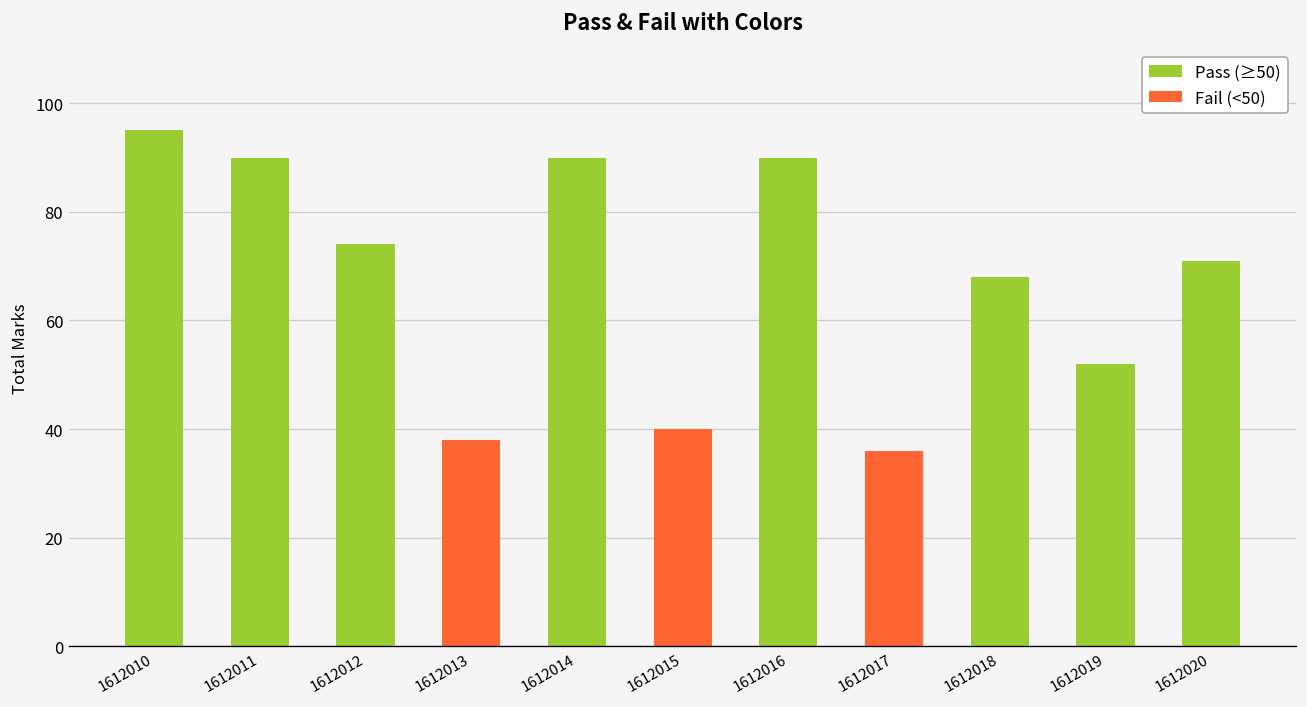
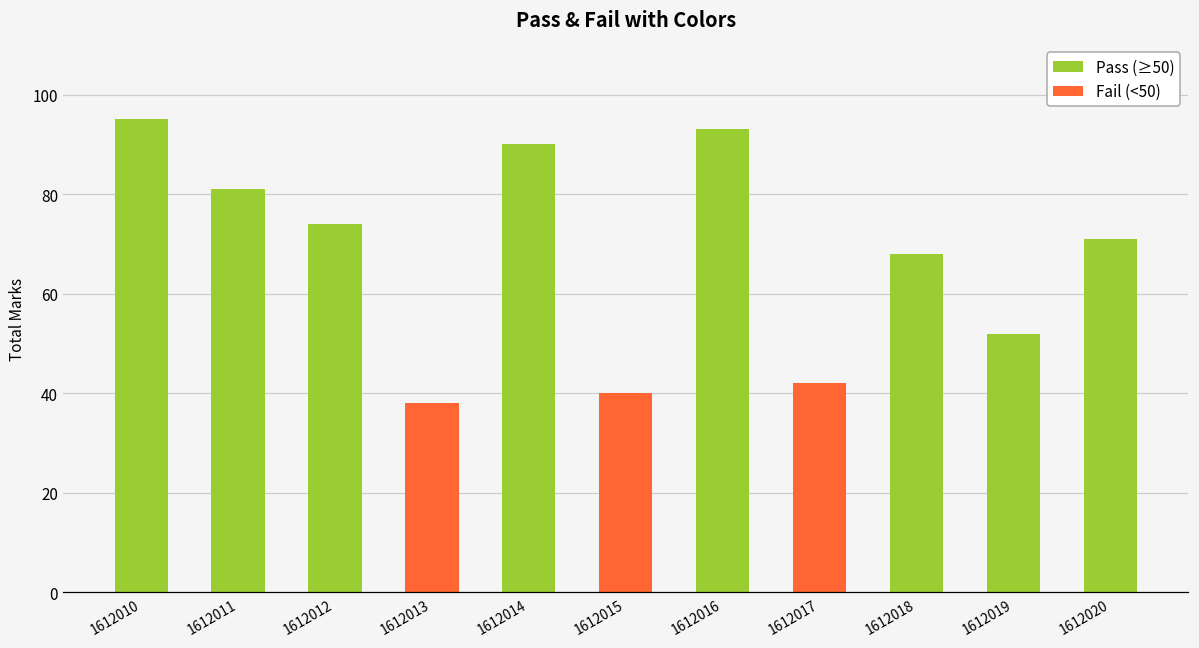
Pass (≥50), 1612011: 90 -> 81
Pass (≥50), 1612016: 90 -> 93
Fail (<50), 1612017: 36 -> 42
